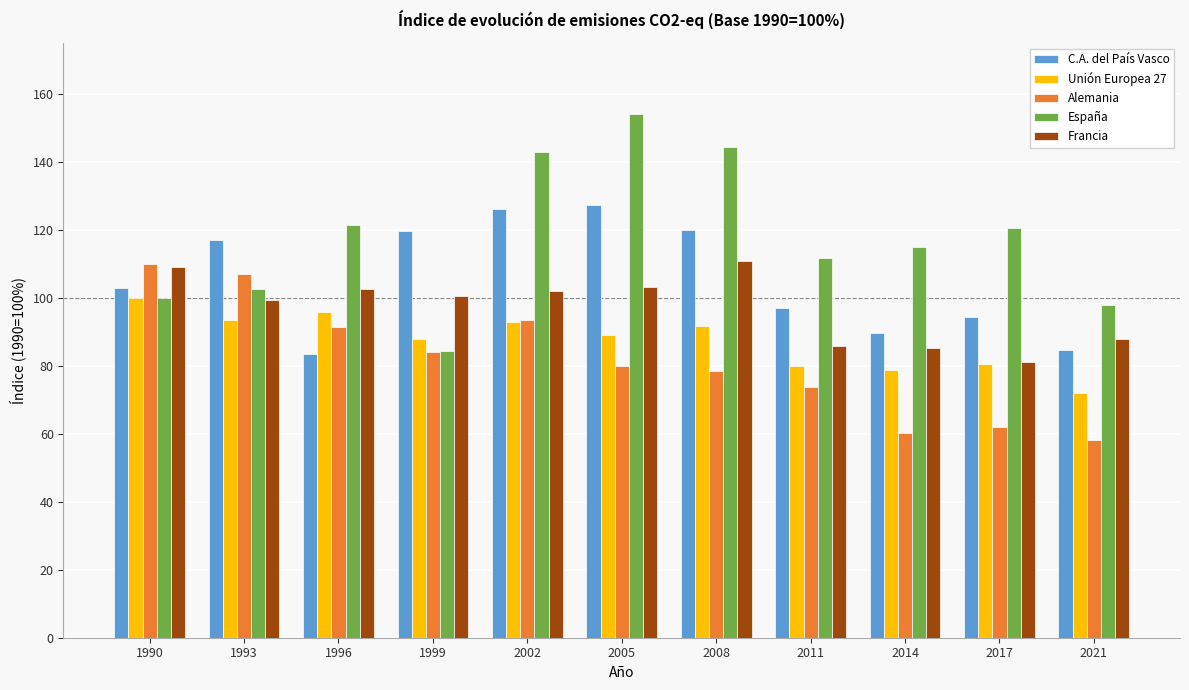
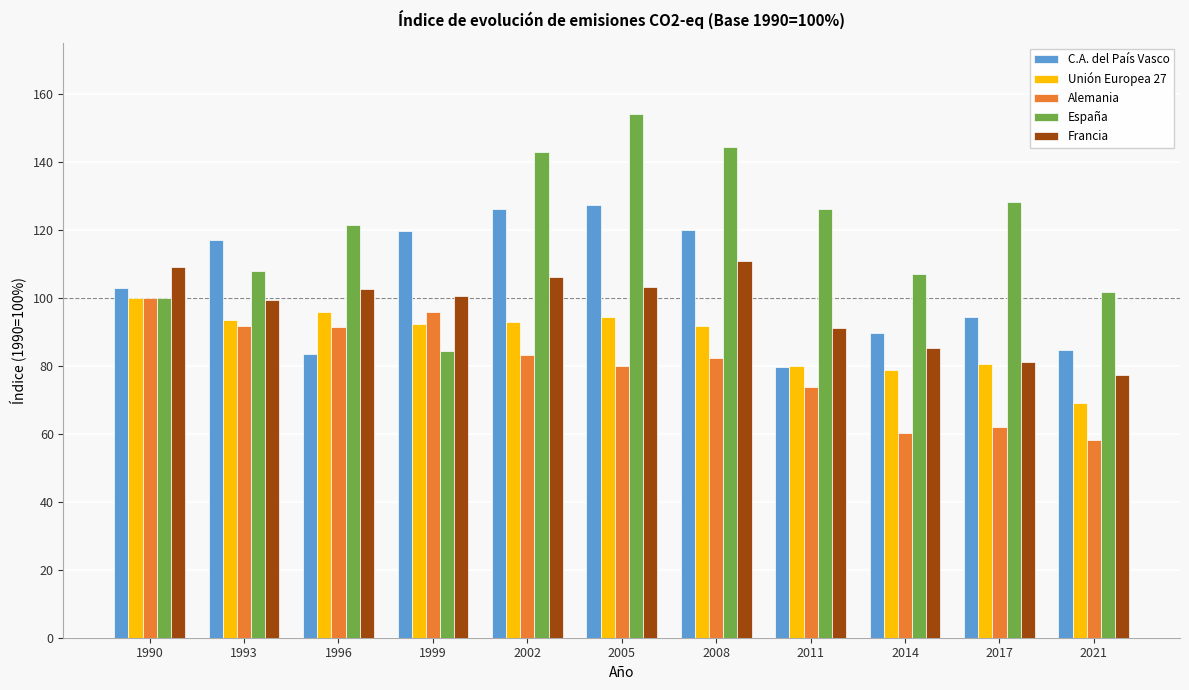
Alemania, 1990: 110 -> 100
Alemania, 1993: 107 -> 92
España, 1993: 103 -> 108
Unión Europea 27, 1999: 88 -> 92
Alemania, 1999: 84 -> 96
Alemania, 2002: 94 -> 83
Francia, 2002: 102 -> 106
Unión Europea 27, 2005: 89 -> 94
Alemania, 2008: 78 -> 82
C.A. del País Vasco, 2011: 97 -> 80
España, 2011: 112 -> 126
Francia, 2011: 86 -> 91
España, 2014: 115 -> 107
España, 2017: 120 -> 128
Unión Europea 27, 2021: 72 -> 69
España, 2021: 98 -> 102
Francia, 2021: 88 -> 77
